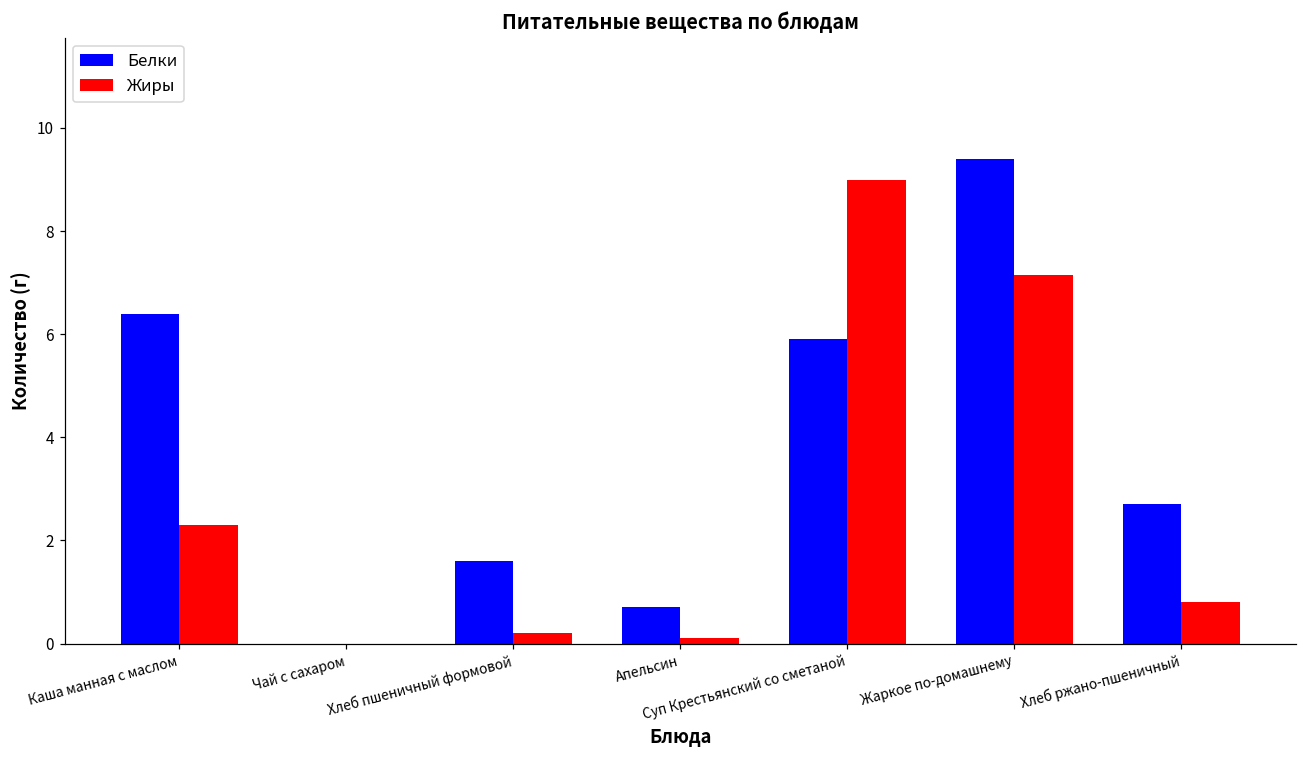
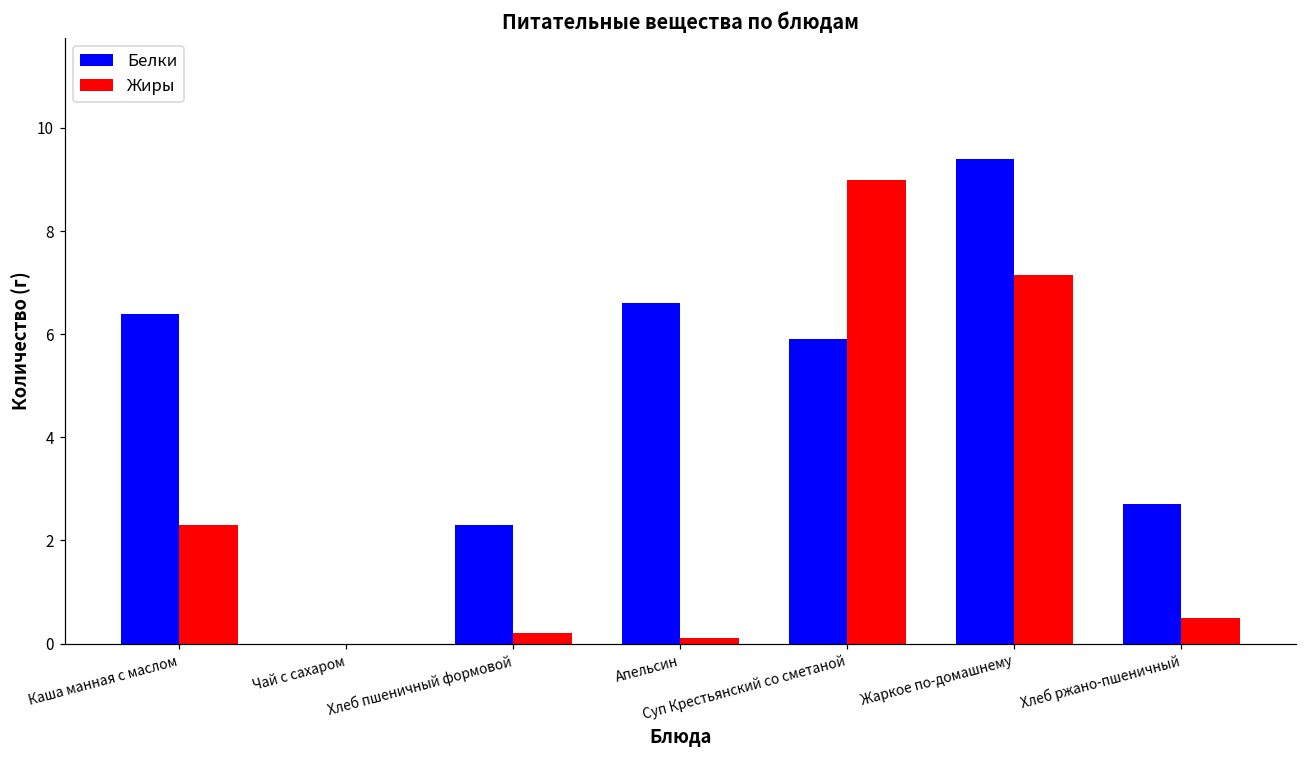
Белки, Хлеб пшеничный формовой: 1.6 -> 2.3
Белки, Апельсин: 0.7 -> 6.6
Жиры, Хлеб ржано-пшеничный: 0.8 -> 0.5
